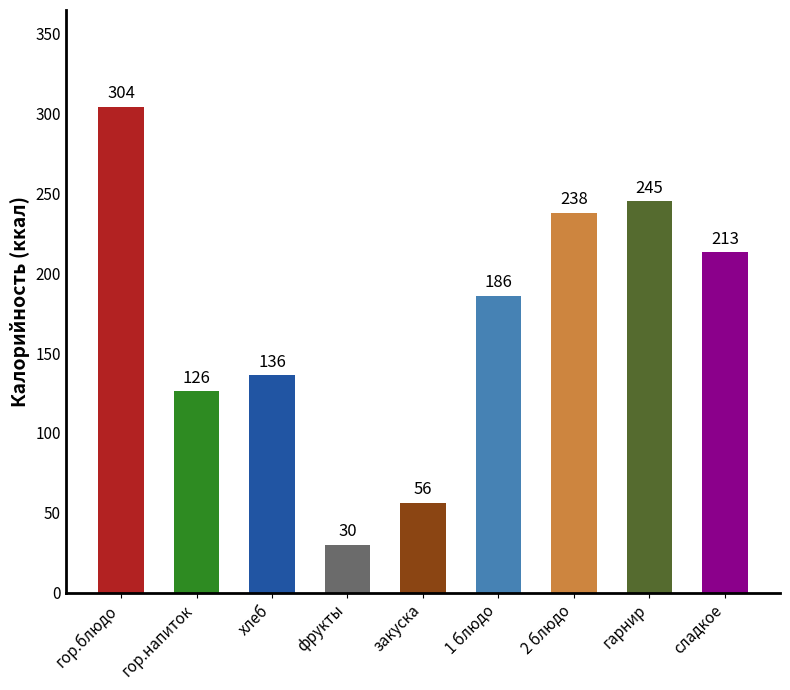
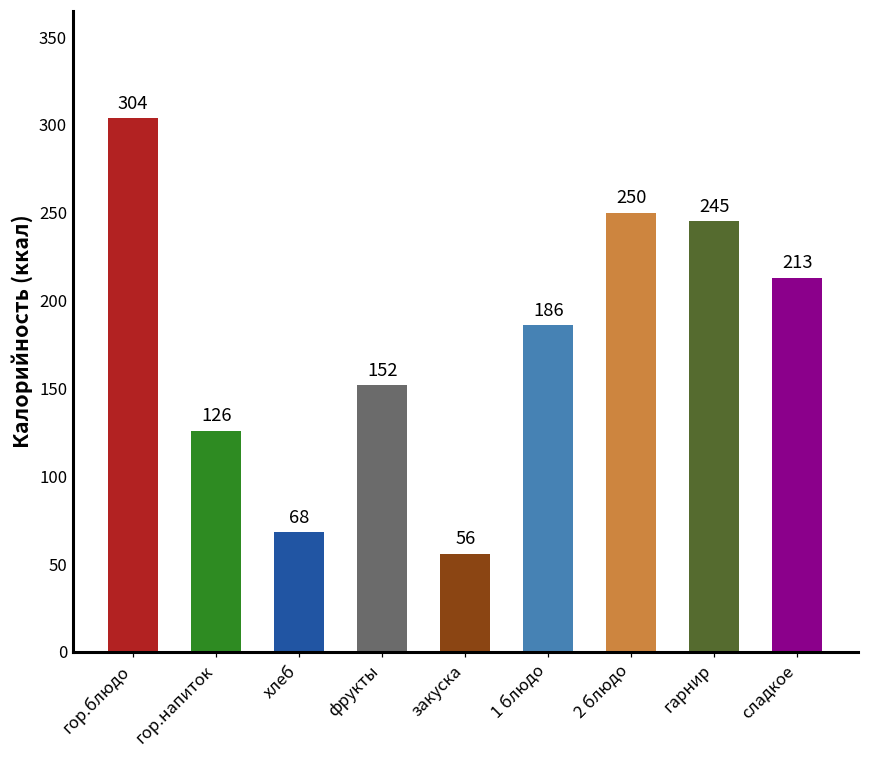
хлеб: 136 -> 68
фрукты: 30 -> 152
2 блюдо: 238 -> 250
